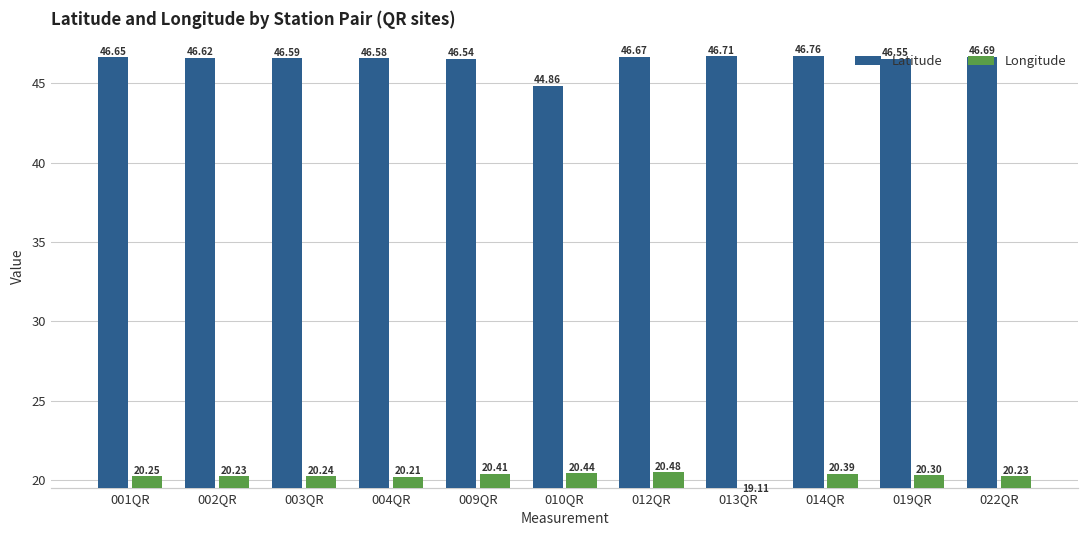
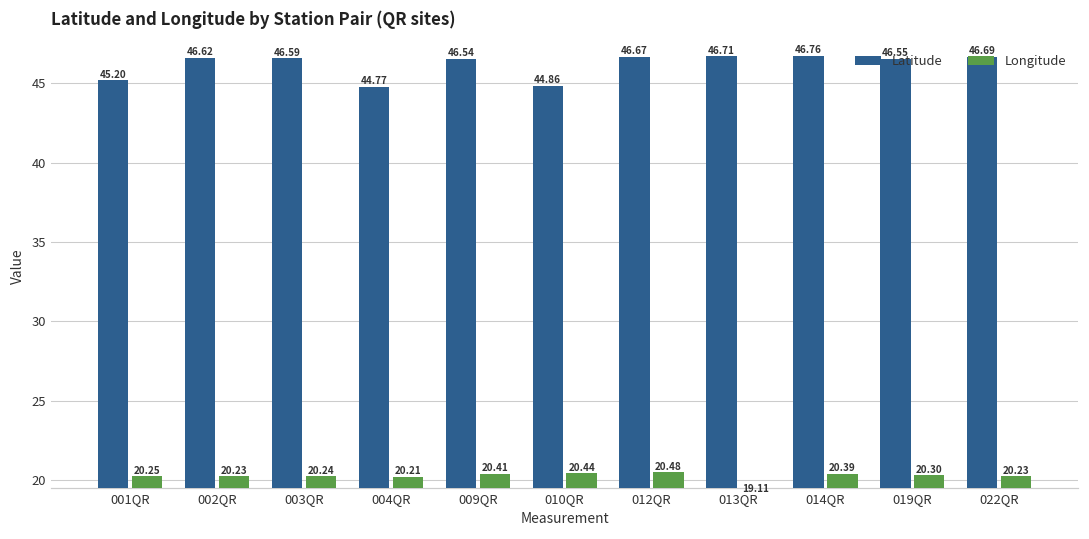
Latitude, 001QR: 46.65 -> 45.20
Latitude, 004QR: 46.58 -> 44.77
